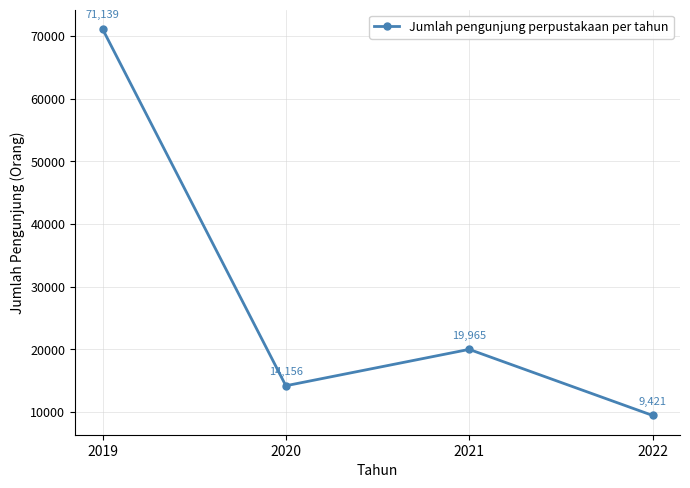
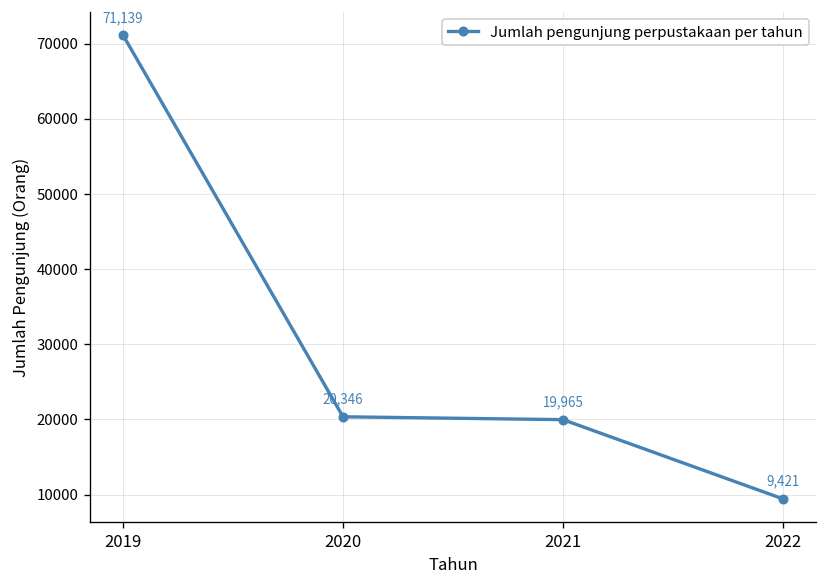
2020: 14,156 -> 20,346
